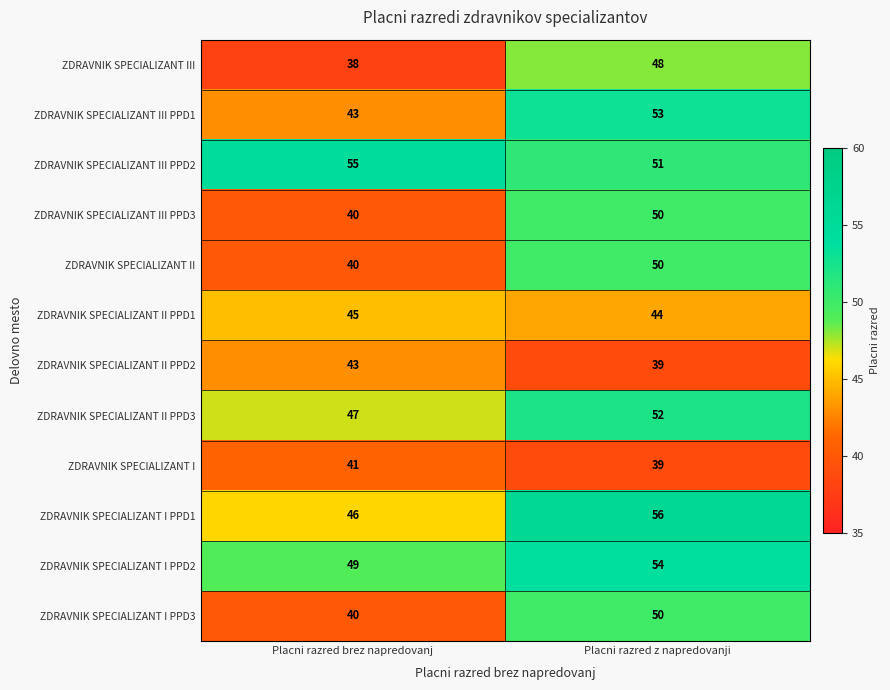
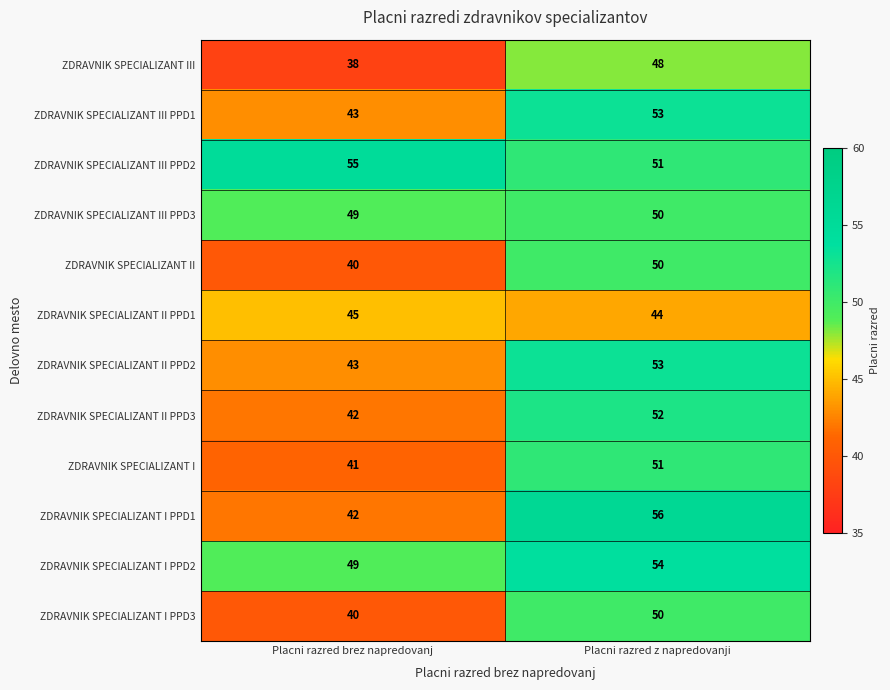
ZDRAVNIK SPECIALIZANT III PPD3, Placni razred brez napredovanj: 40 -> 49
ZDRAVNIK SPECIALIZANT II PPD2, Placni razred z napredovanji: 39 -> 53
ZDRAVNIK SPECIALIZANT II PPD3, Placni razred brez napredovanj: 47 -> 42
ZDRAVNIK SPECIALIZANT I, Placni razred z napredovanji: 39 -> 51
ZDRAVNIK SPECIALIZANT I PPD1, Placni razred brez napredovanj: 46 -> 42
